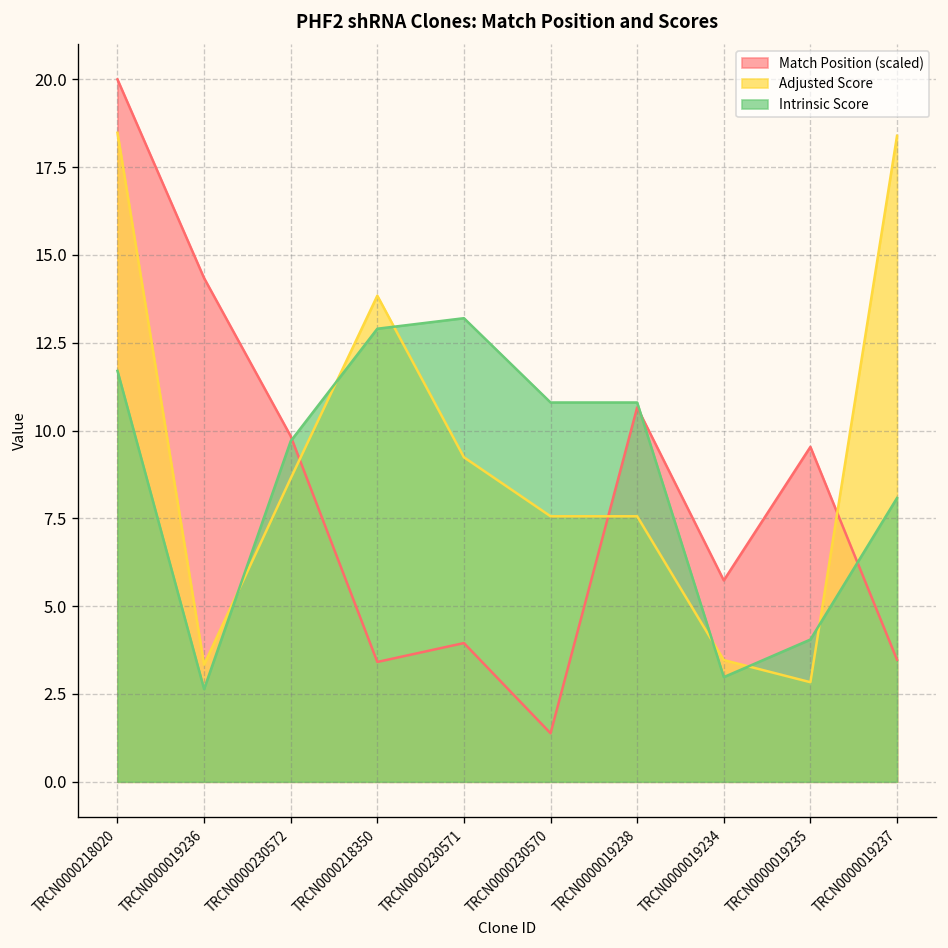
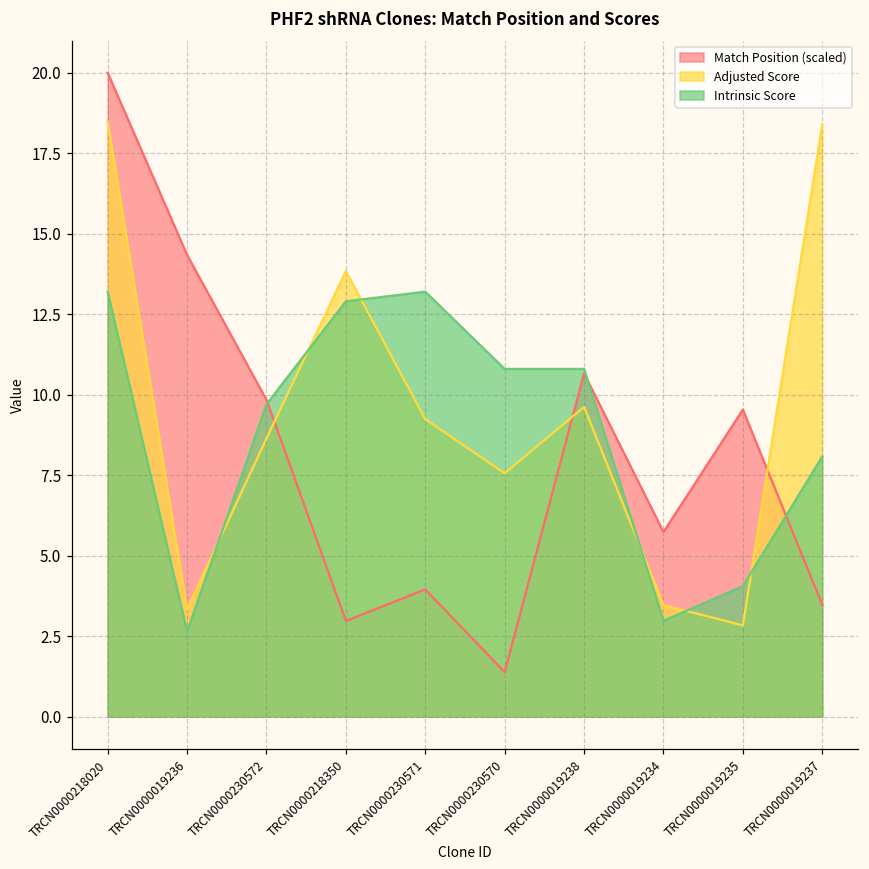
Intrinsic Score, TRCN0000218020: 11.7 -> 13.2
Match Position (scaled), TRCN0000218350: 3.4 -> 3.0
Adjusted Score, TRCN0000019238: 7.6 -> 9.6
